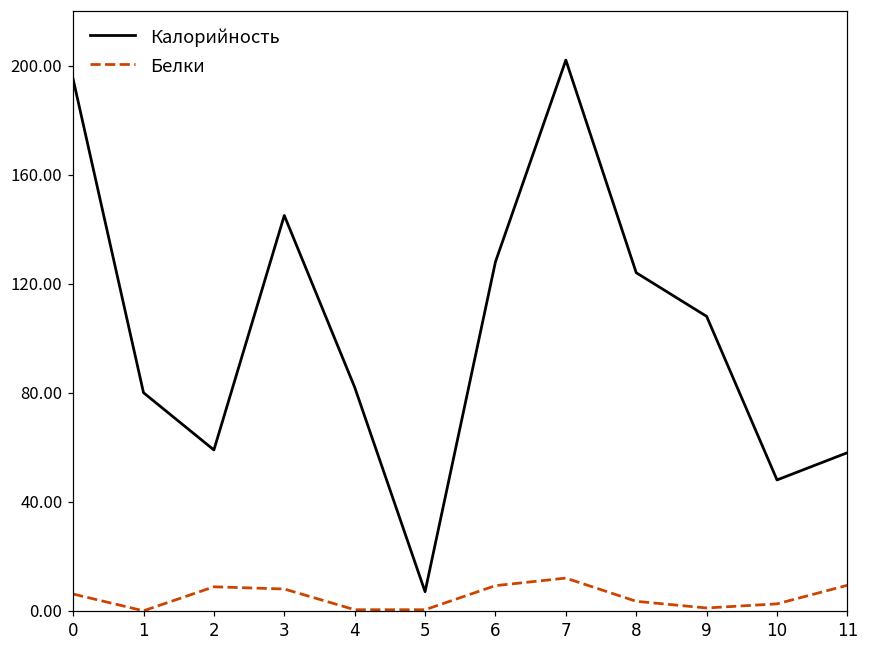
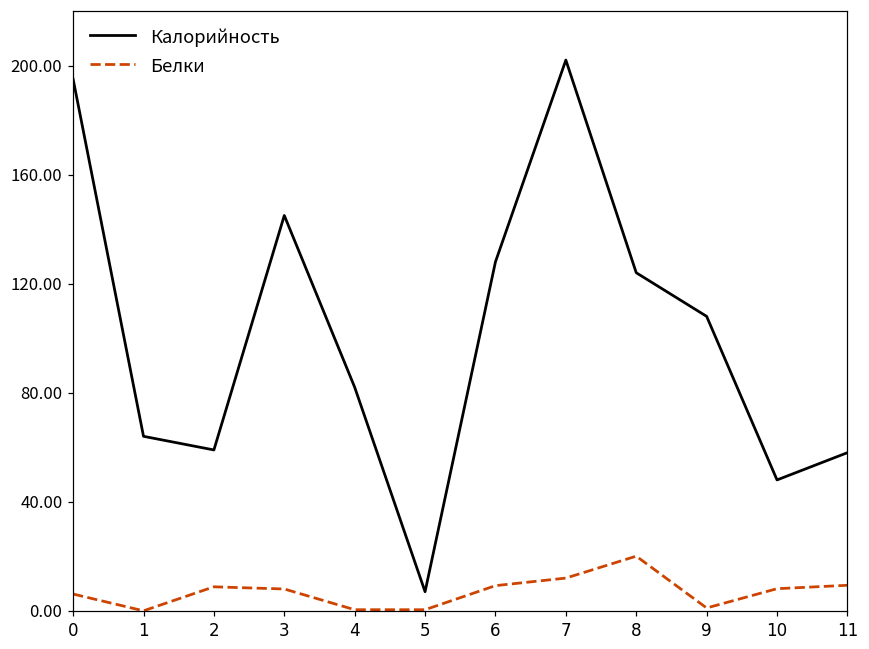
Калорийность, 1: 80 -> 64
Белки, 8: 3 -> 20
Белки, 10: 3 -> 8
